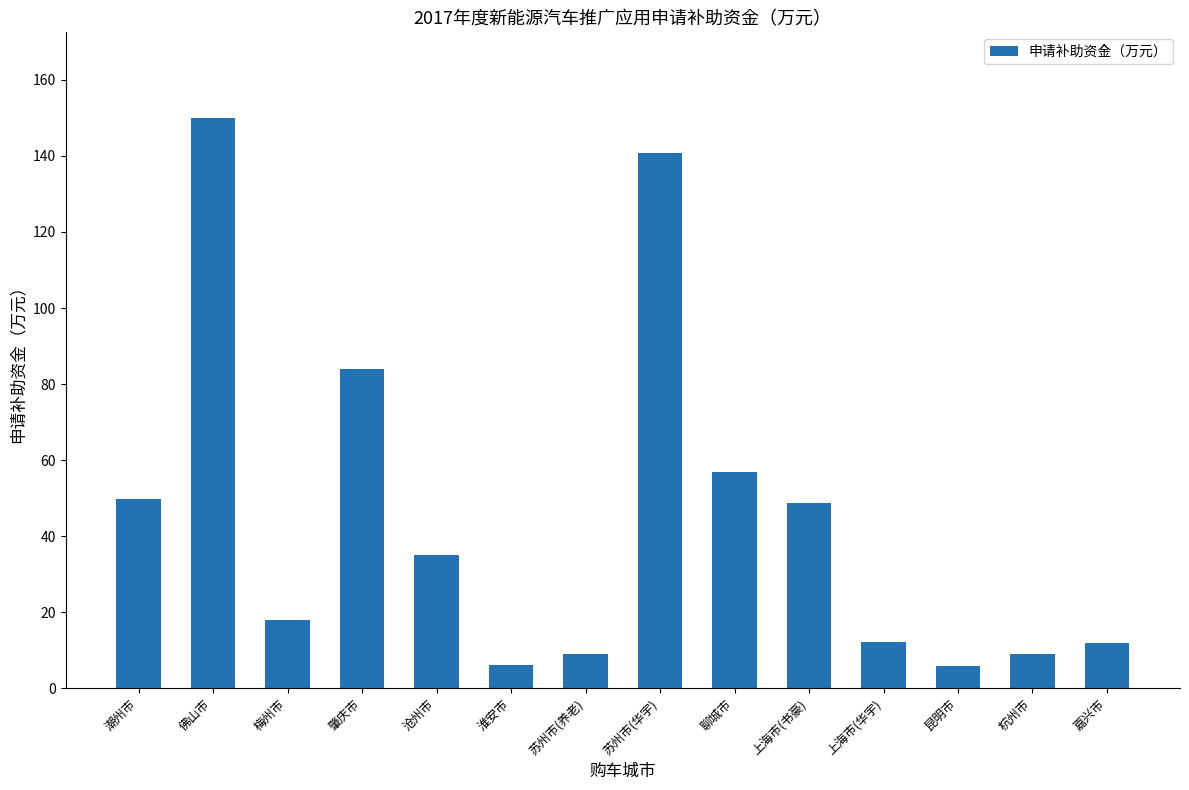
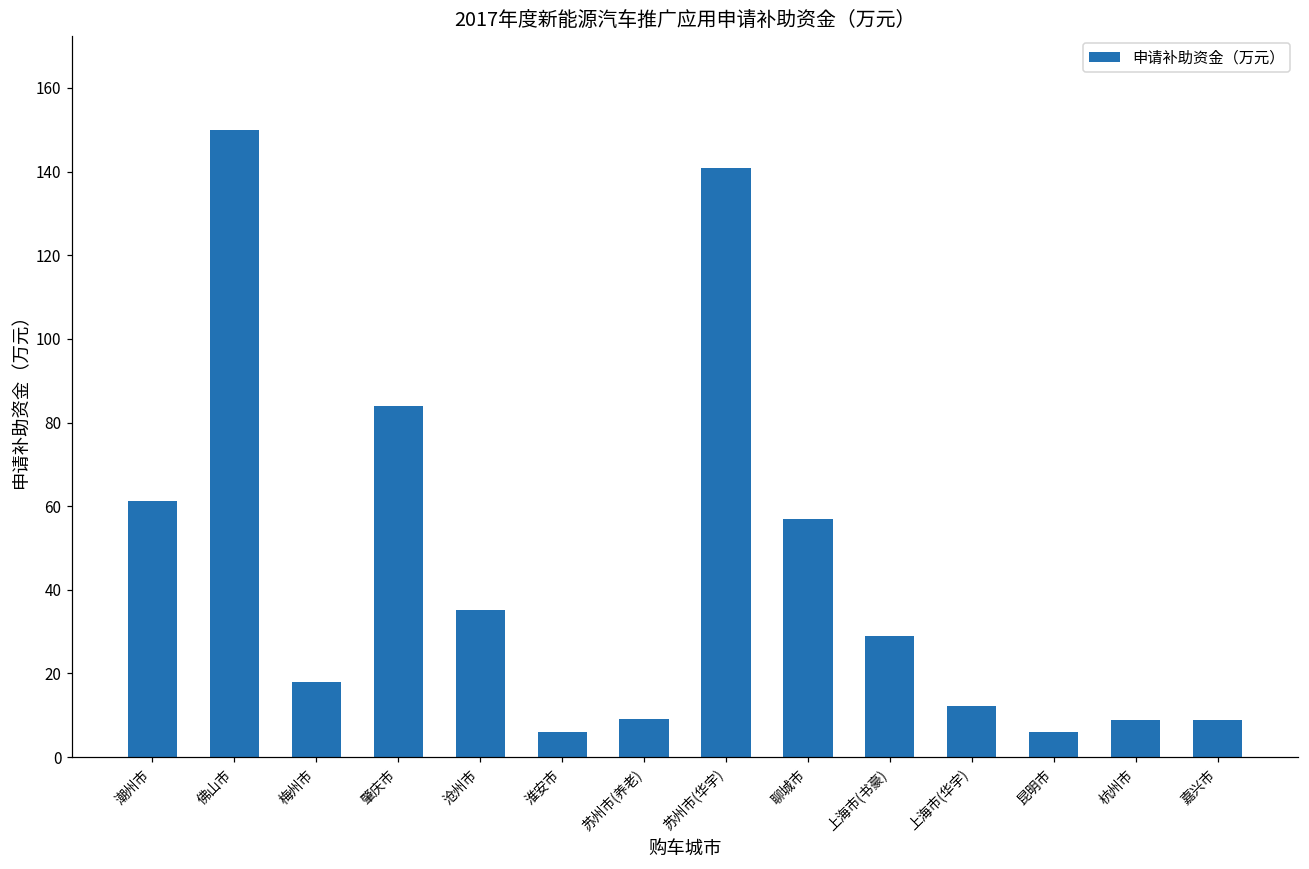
潮州市: 50 -> 61
上海市(书豪): 49 -> 29
嘉兴市: 12 -> 9
